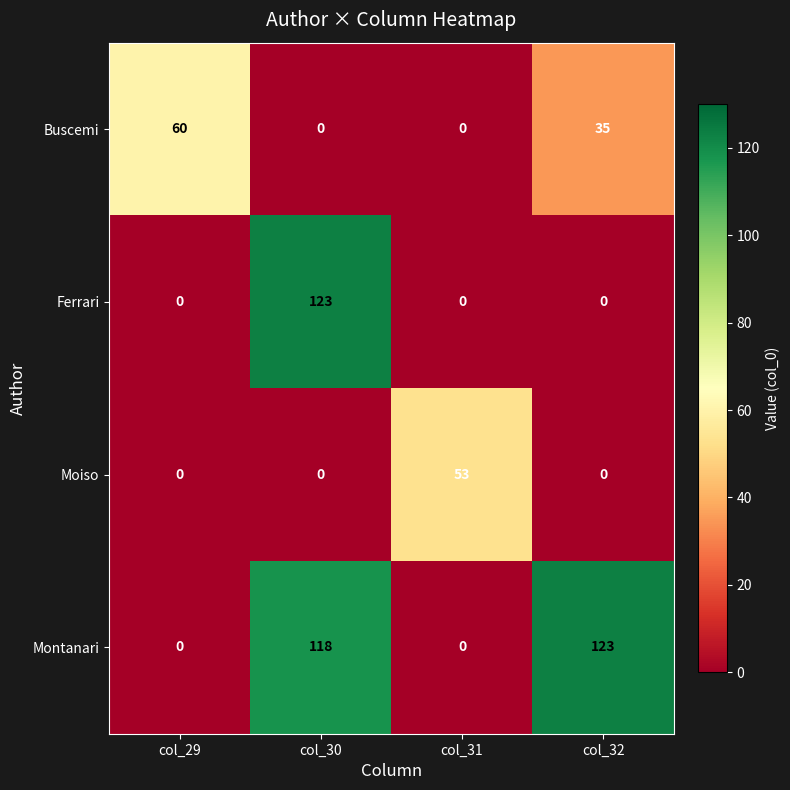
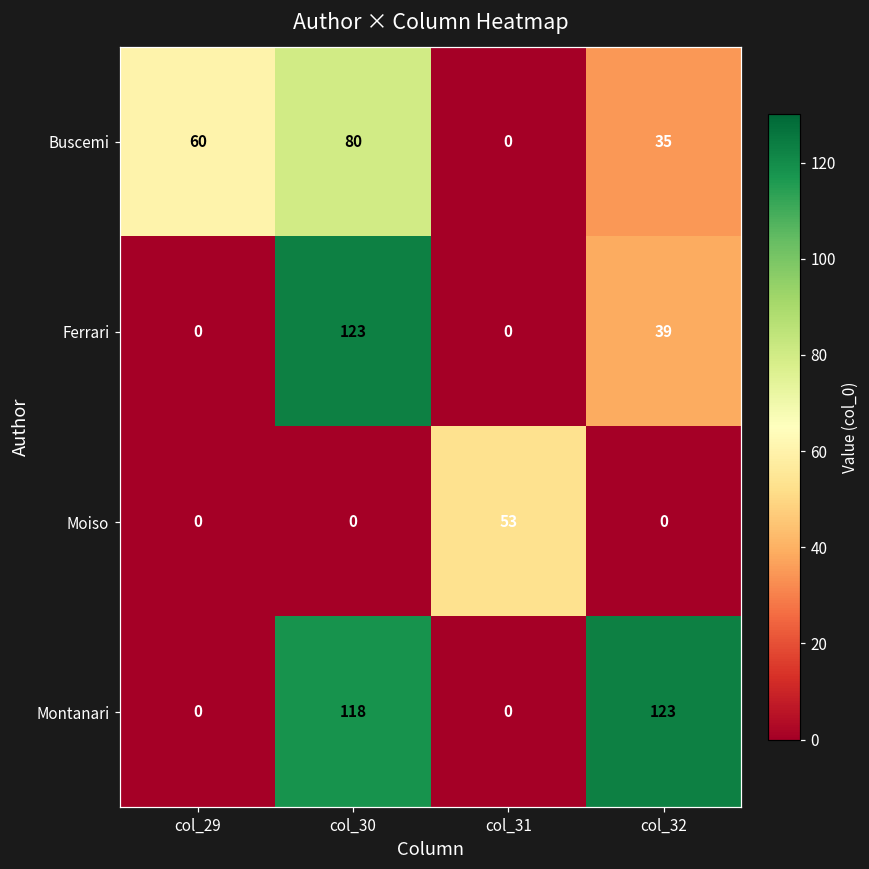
Buscemi, col_30: 0 -> 80
Ferrari, col_32: 0 -> 39
